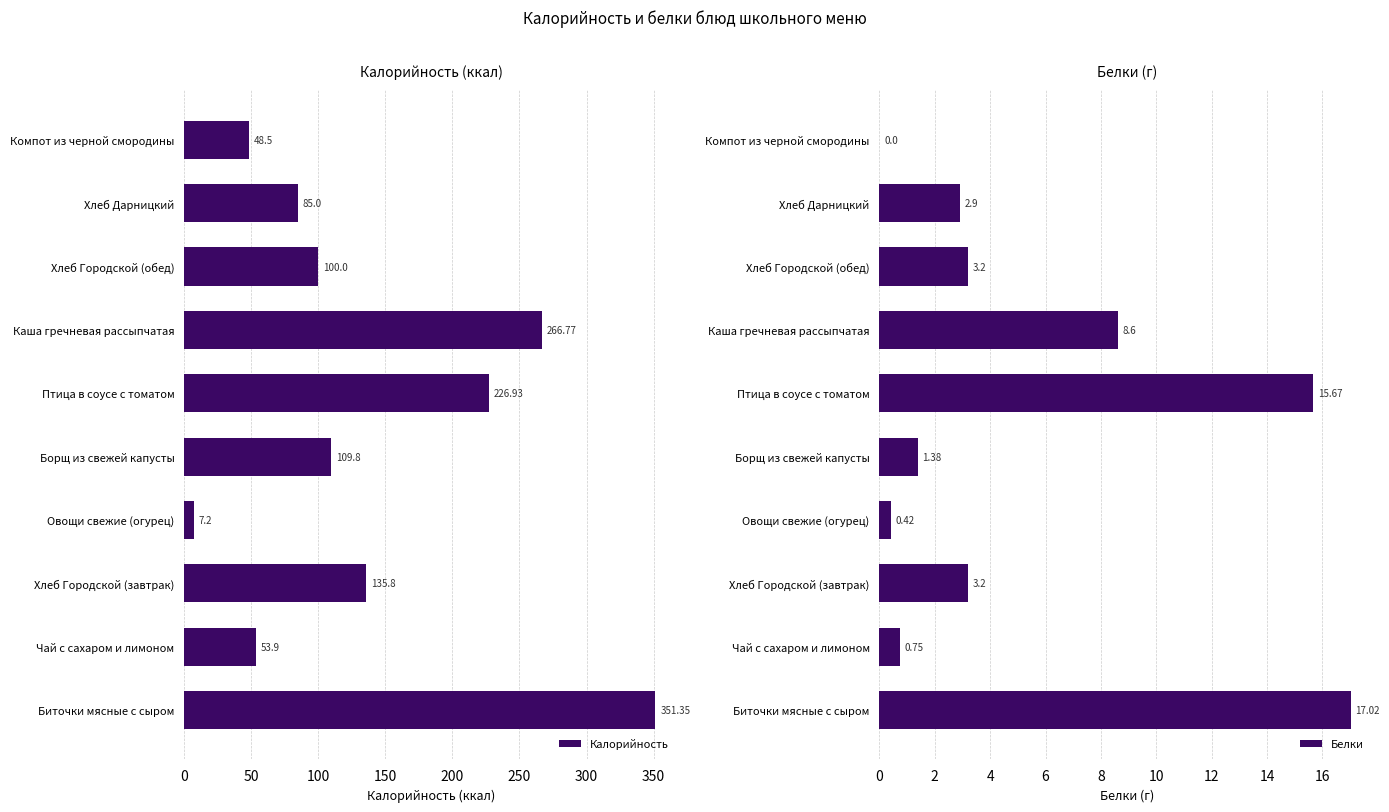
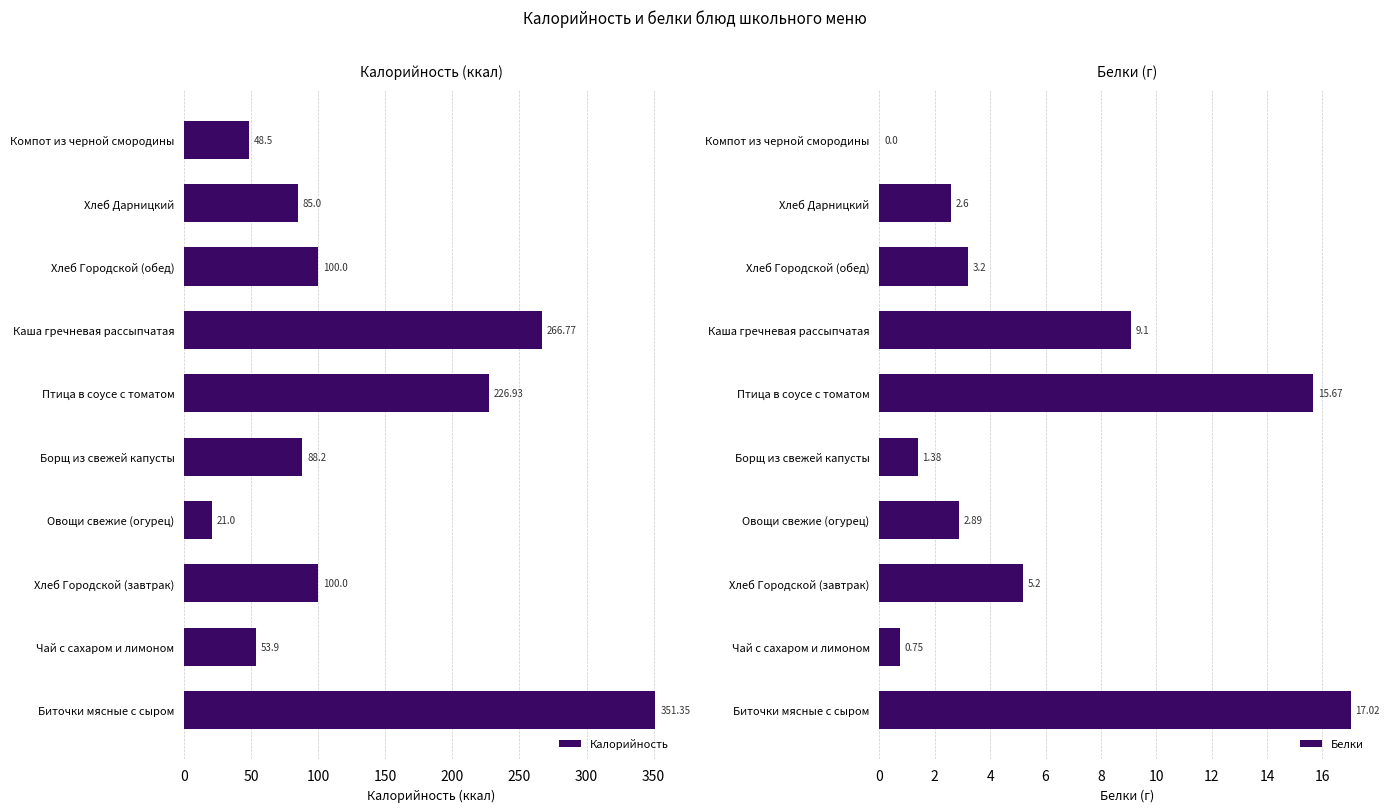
Калорийность (ккал), Борщ из свежей капусты: 109.8 -> 88.2
Калорийность (ккал), Овощи свежие (огурец): 7.2 -> 21.0
Калорийность (ккал), Хлеб Городской (завтрак): 135.8 -> 100.0
Белки (г), Хлеб Дарницкий: 2.9 -> 2.6
Белки (г), Каша гречневая рассыпчатая: 8.6 -> 9.1
Белки (г), Овощи свежие (огурец): 0.42 -> 2.89
Белки (г), Хлеб Городской (завтрак): 3.2 -> 5.2
